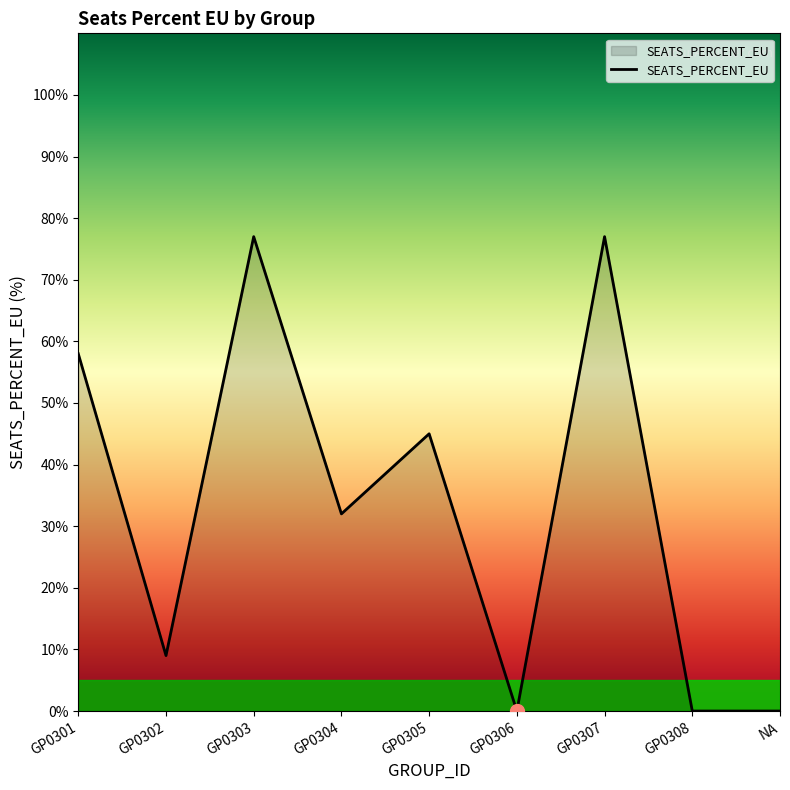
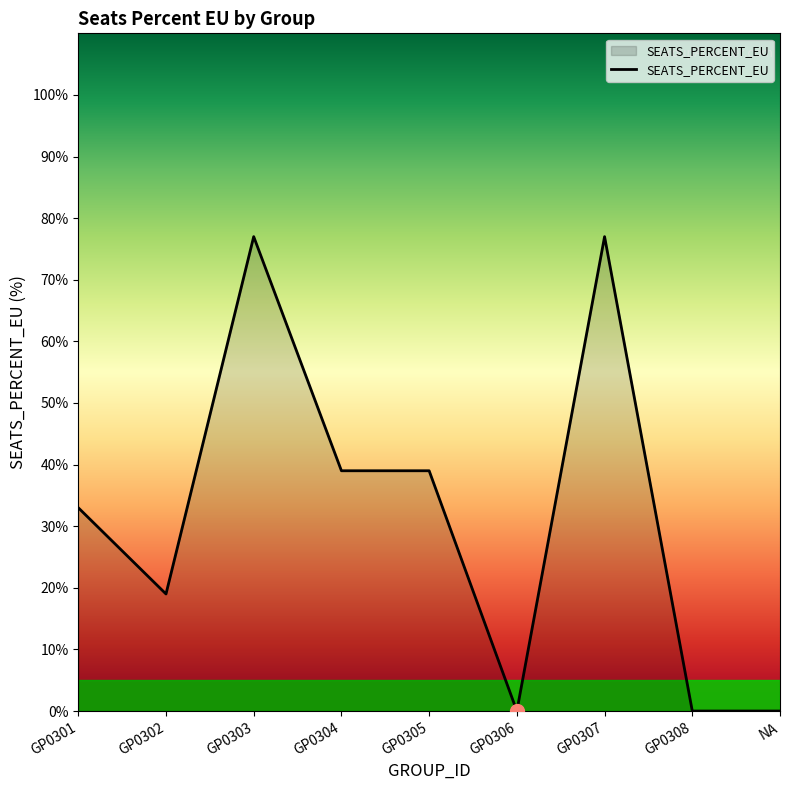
SEATS_PERCENT_EU, GP0301: 58% -> 33%
SEATS_PERCENT_EU, GP0302: 9% -> 19%
SEATS_PERCENT_EU, GP0304: 32% -> 39%
SEATS_PERCENT_EU, GP0305: 45% -> 39%
